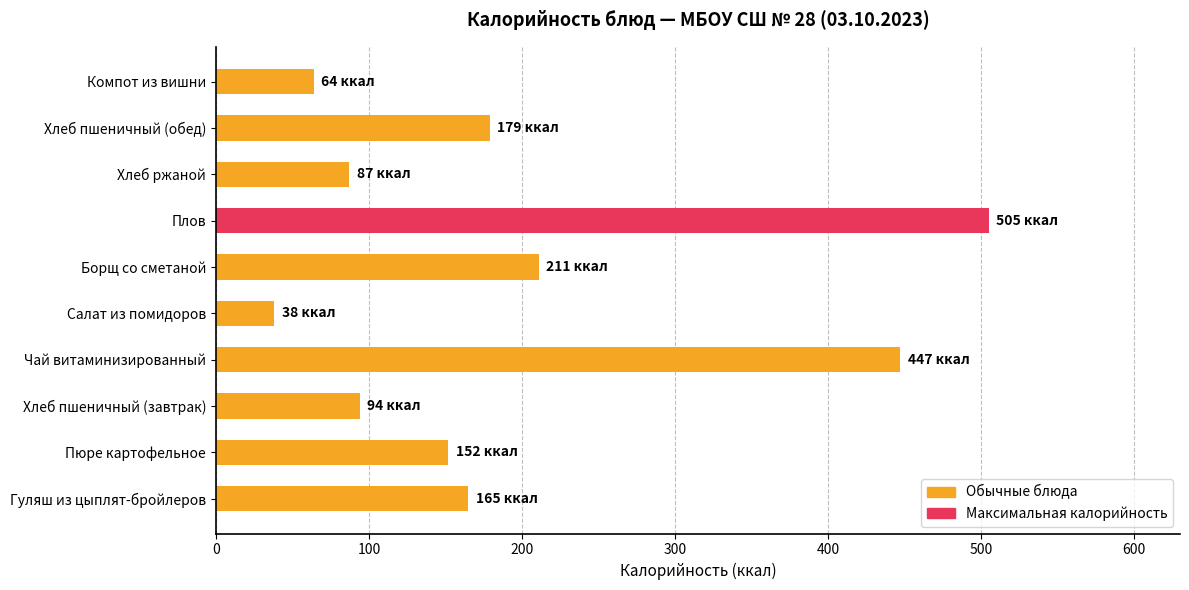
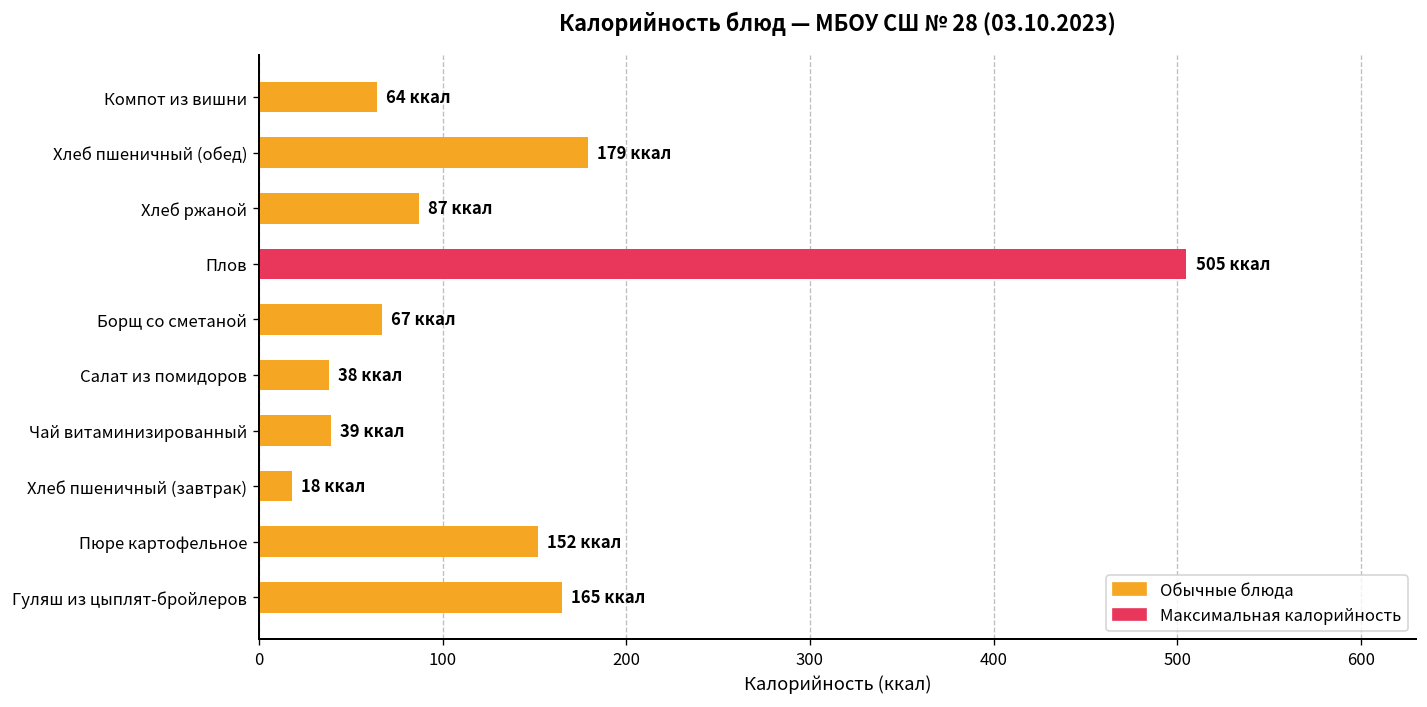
Борщ со сметаной: 211 -> 67
Чай витаминизированный: 447 -> 39
Хлеб пшеничный (завтрак): 94 -> 18
